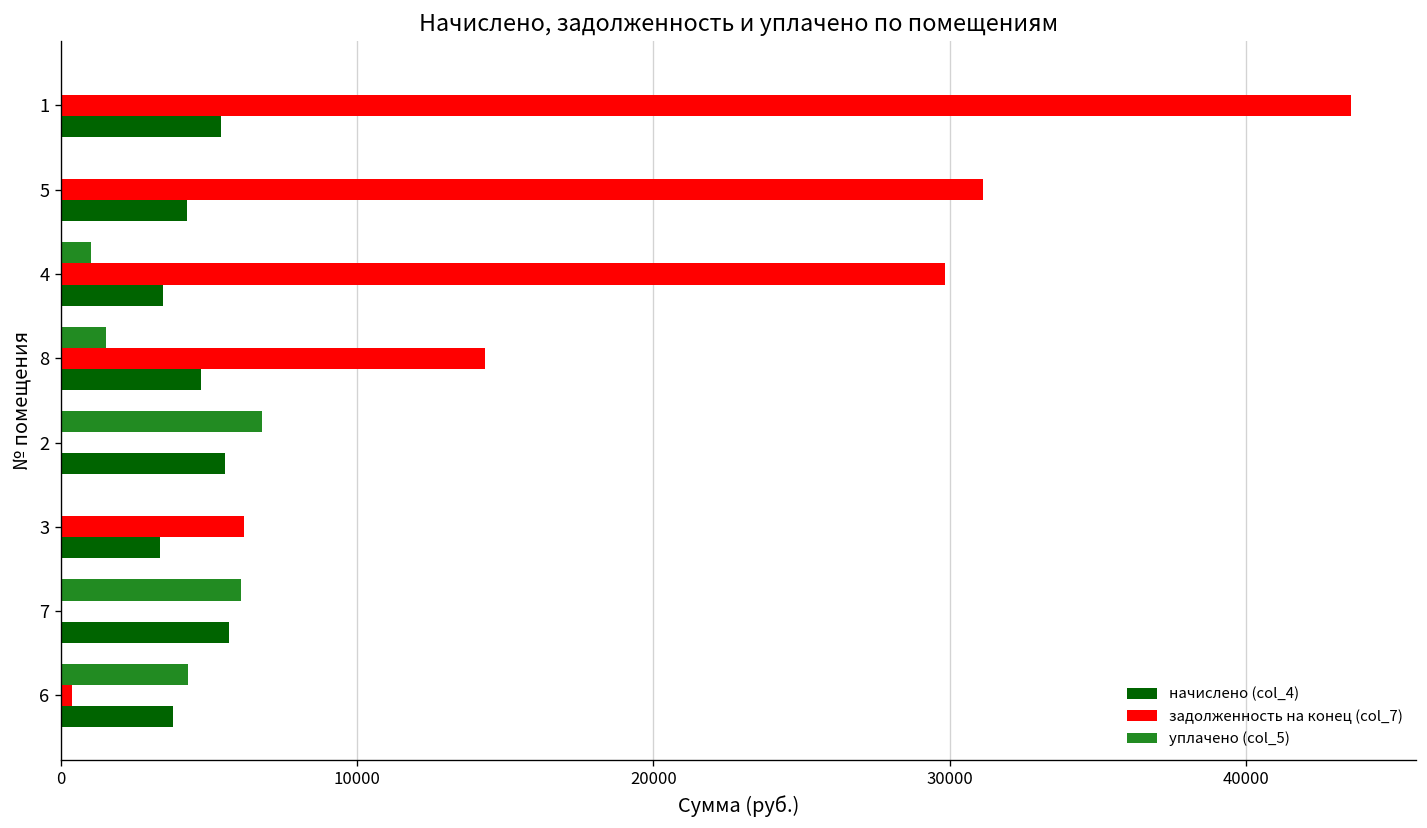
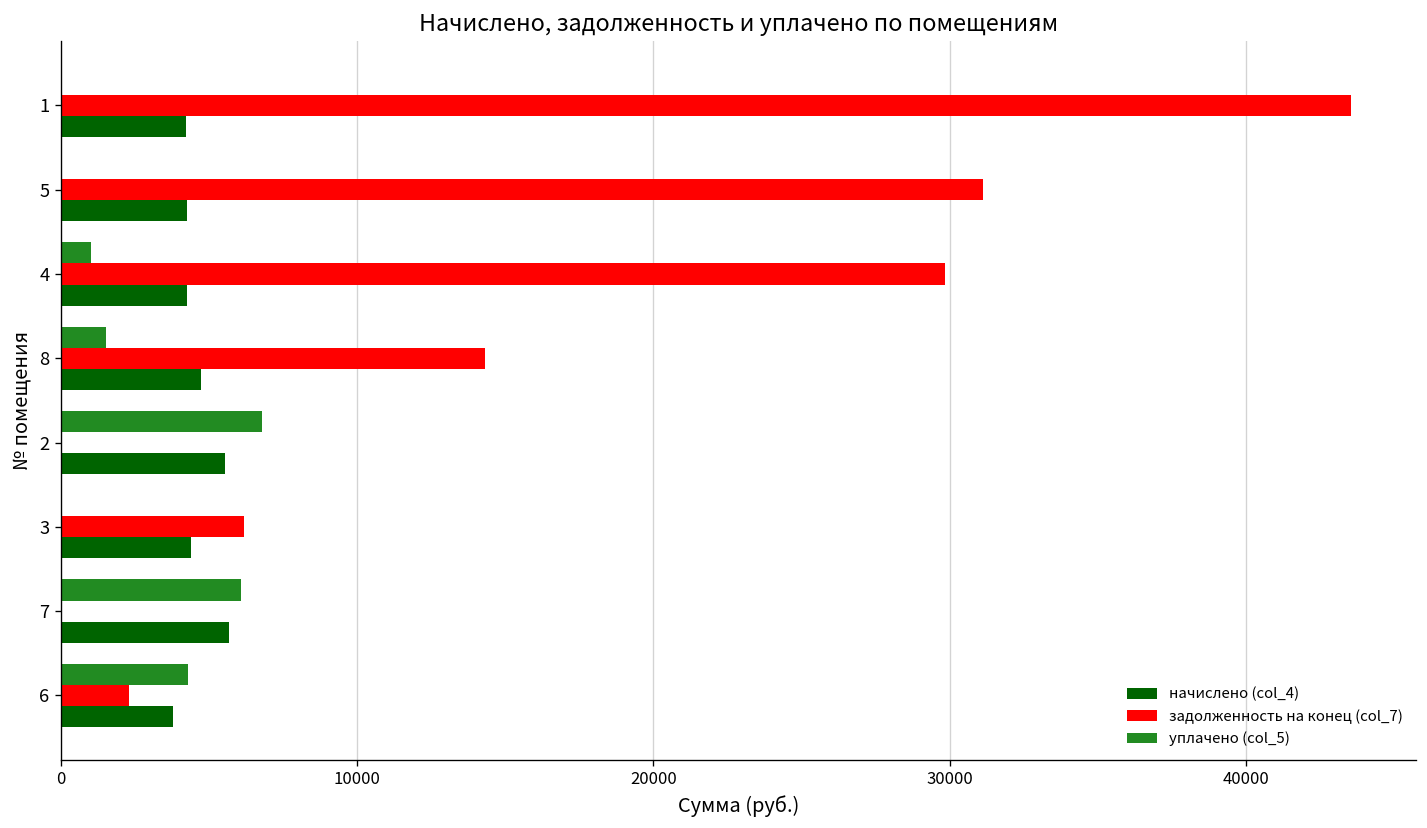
начислено (col_4), 1: 5400 -> 4200
начислено (col_4), 4: 3400 -> 4300
начислено (col_4), 3: 3300 -> 4400
задолженность на конец (col_7), 6: 400 -> 2300
